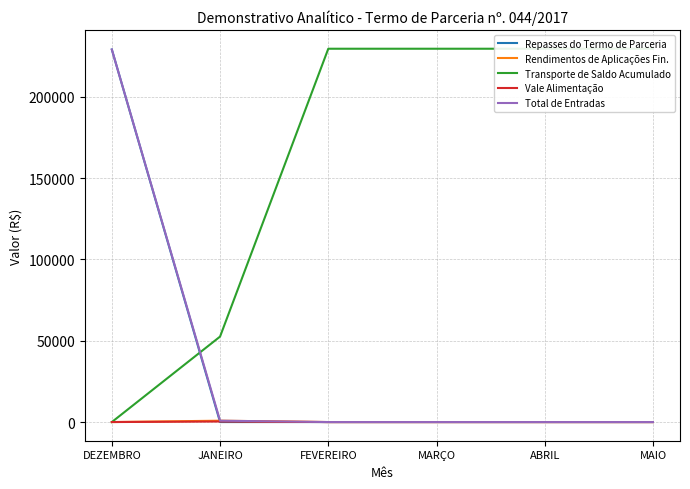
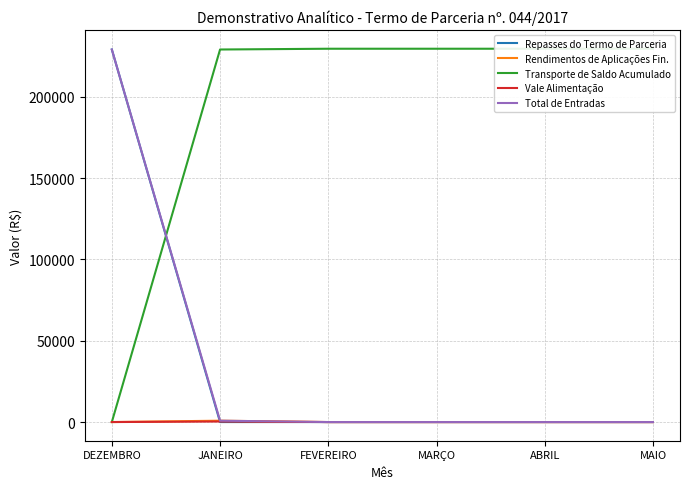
Transporte de Saldo Acumulado, JANEIRO: 53000 -> 229000
